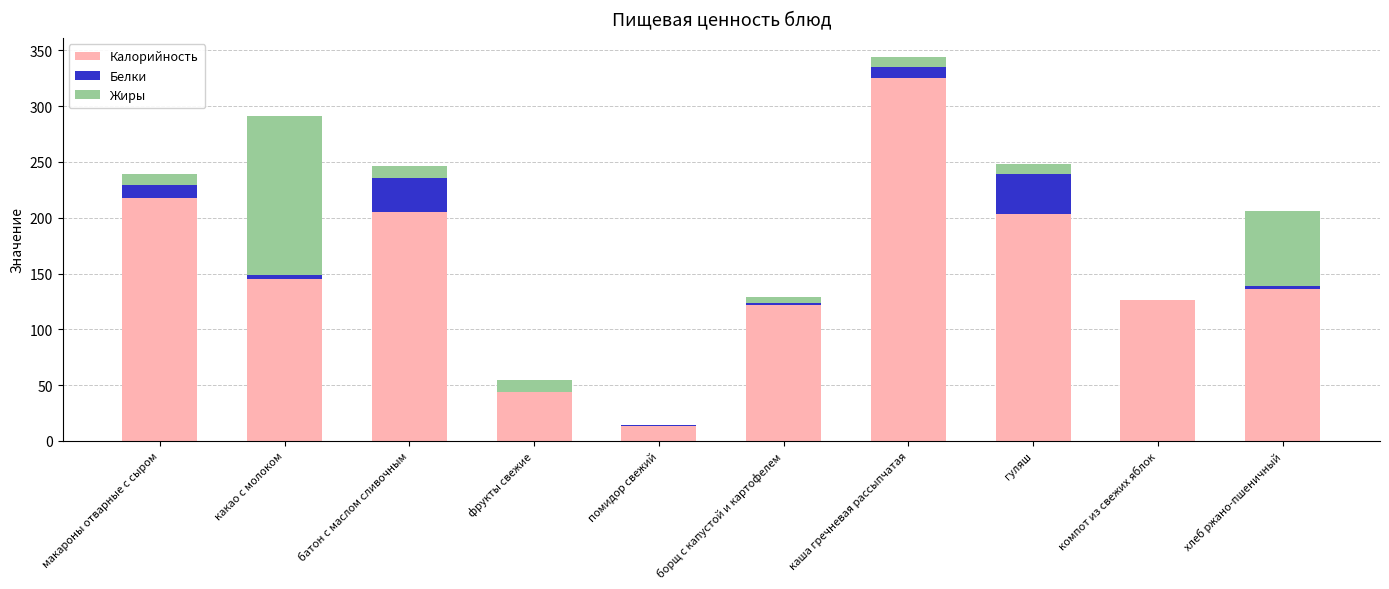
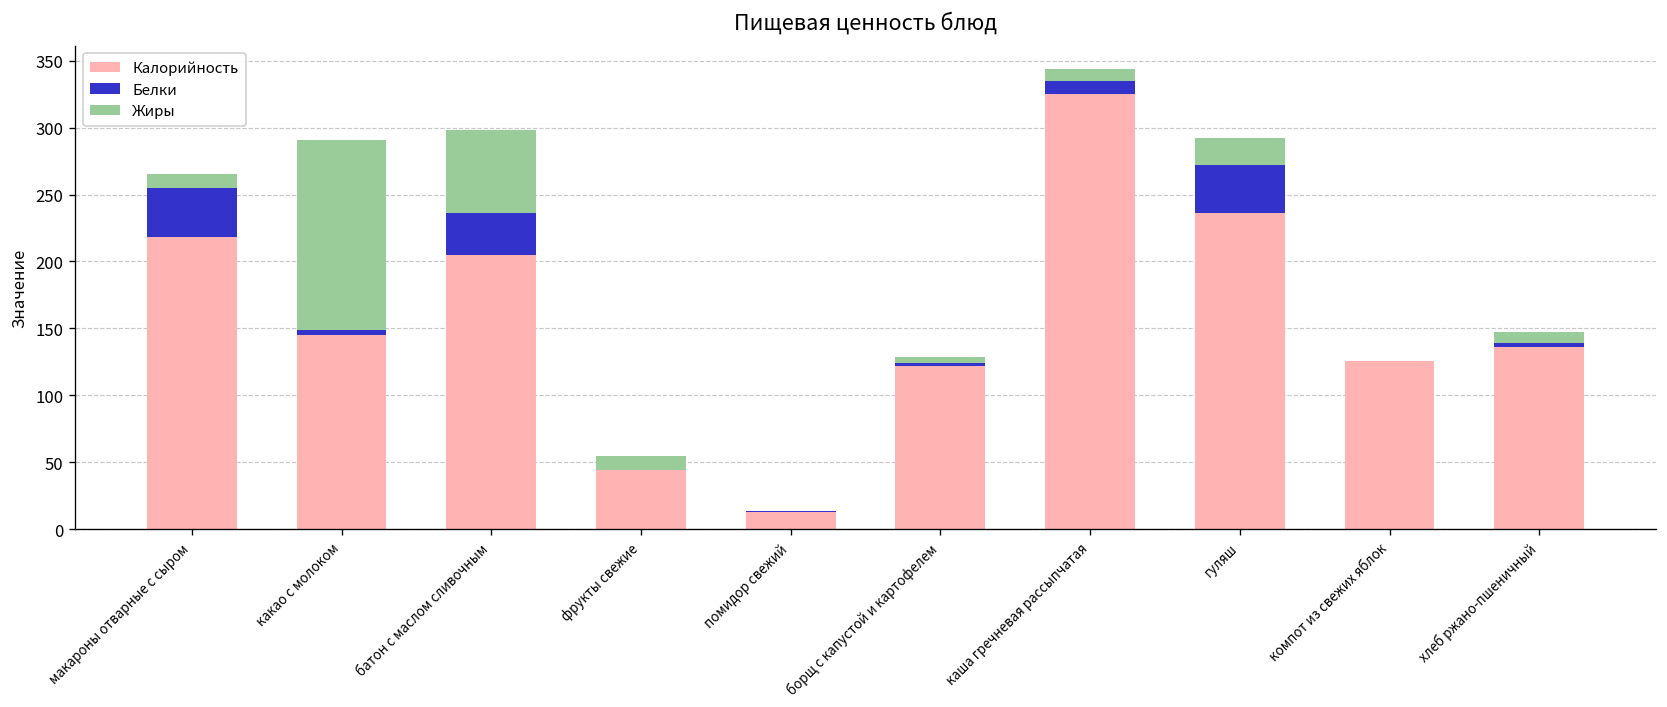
Белки, макароны отварные с сыром: 11 -> 37
Жиры, батон с маслом сливочным: 10 -> 62
Калорийность, гуляш: 203 -> 236
Жиры, гуляш: 9 -> 20
Жиры, хлеб ржано-пшеничный: 67 -> 8
